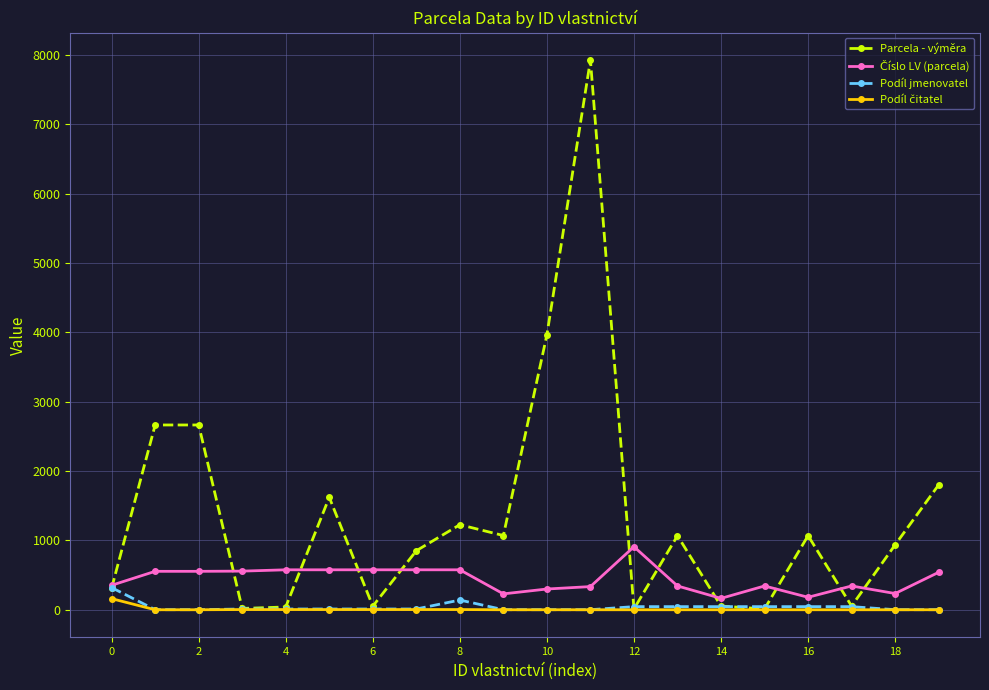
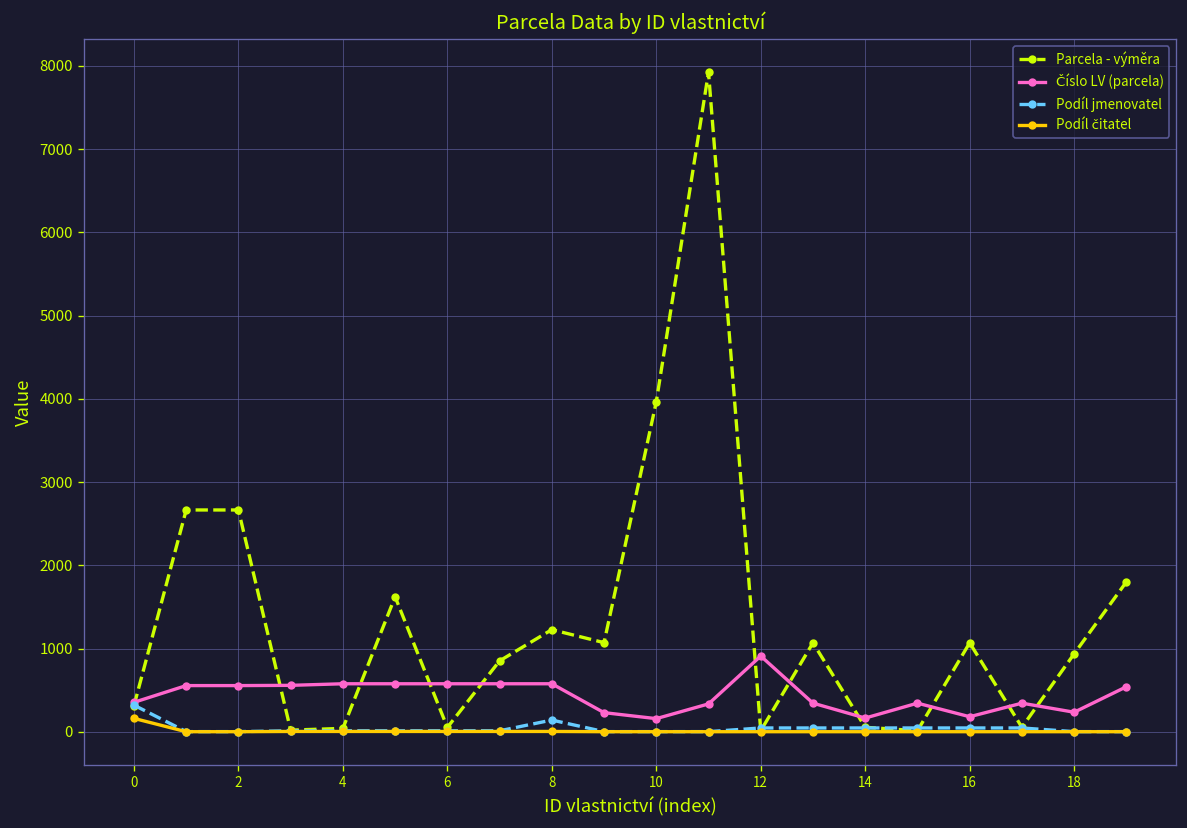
Číslo LV (parcela), 10: 300 -> 200
